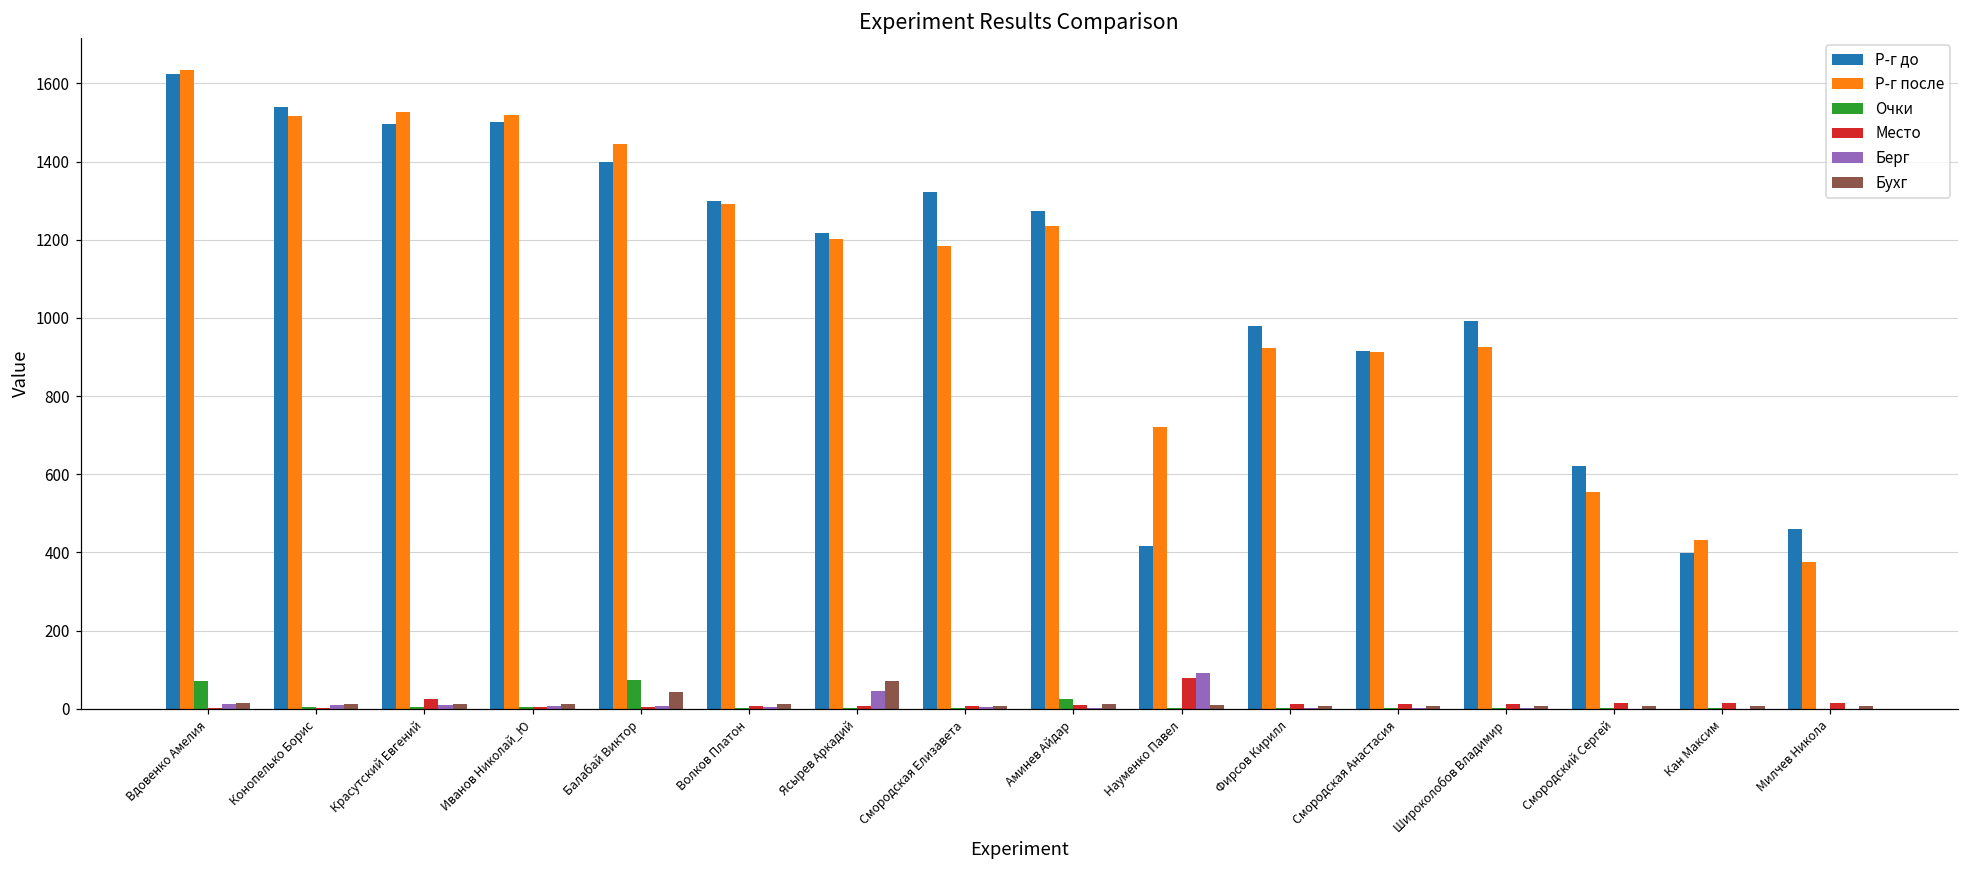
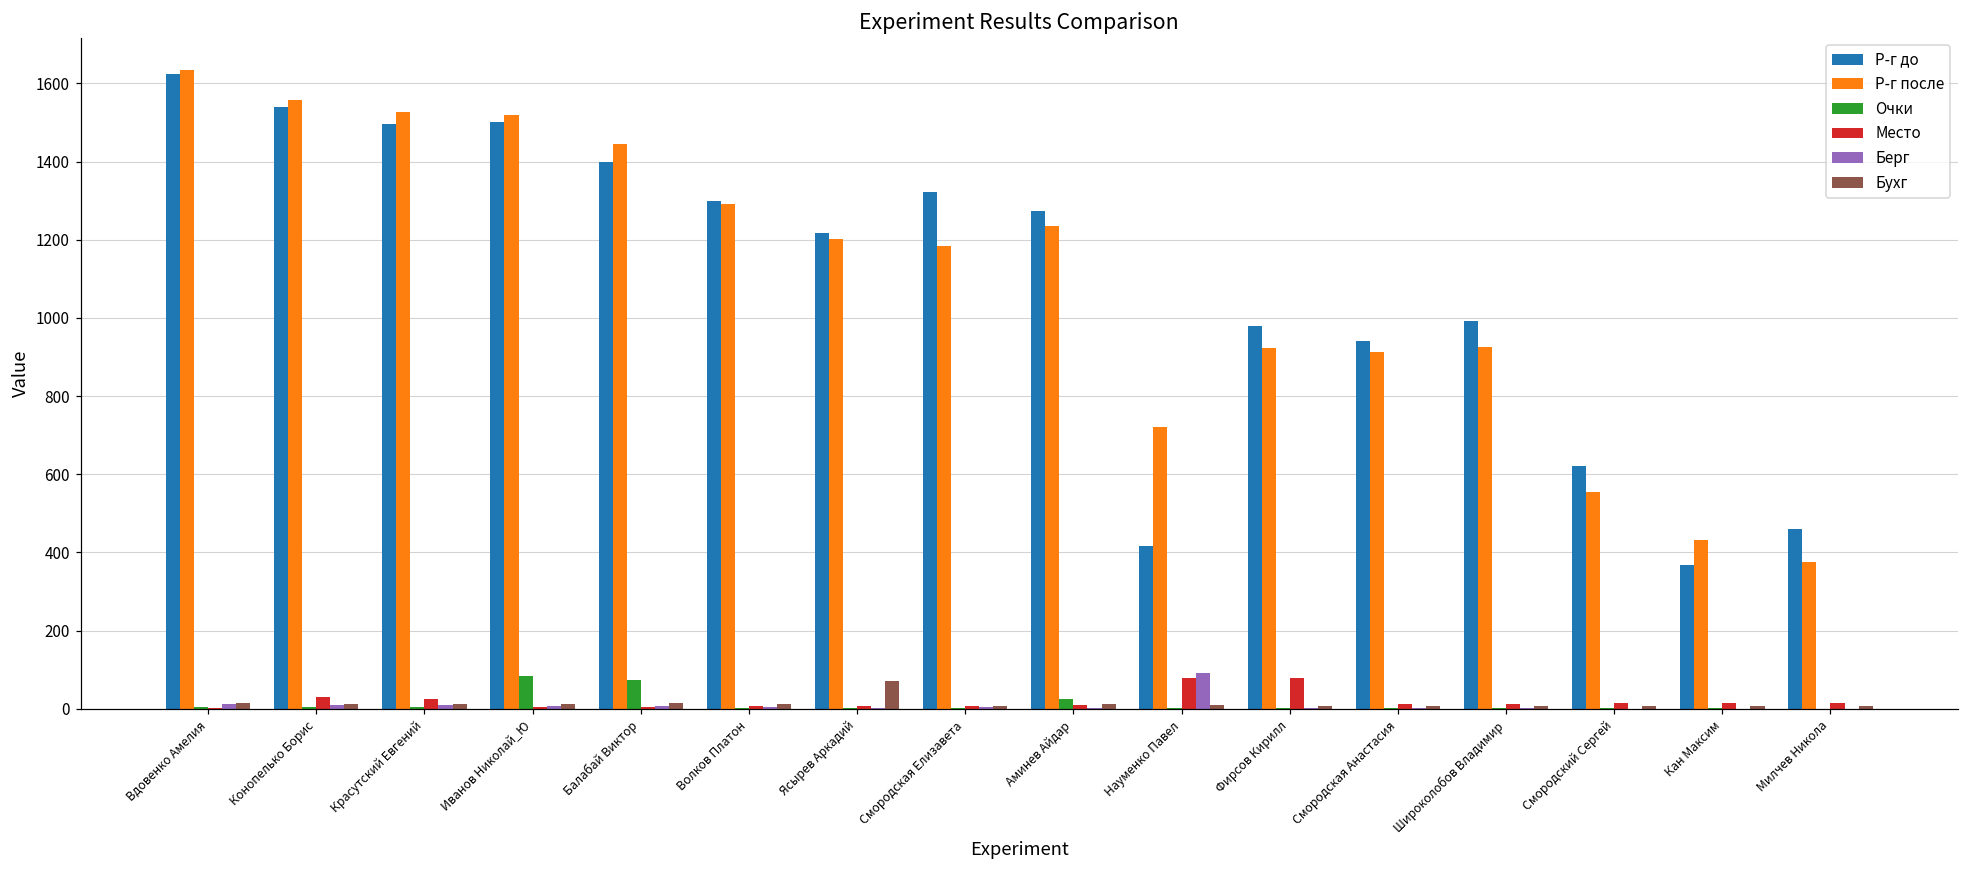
Очки, Вдовенко Амелия: 70 -> 0
Р-г после, Конопелько Борис: 1520 -> 1560
Место, Конопелько Борис: 0 -> 30
Очки, Иванов Николай_Ю: 0 -> 80
Бухг, Балабай Виктор: 40 -> 10
Берг, Ясырев Аркадий: 50 -> 0
Место, Фирсов Кирилл: 10 -> 80
Р-г до, Смородская Анастасия: 920 -> 940
Р-г до, Кан Максим: 400 -> 370
